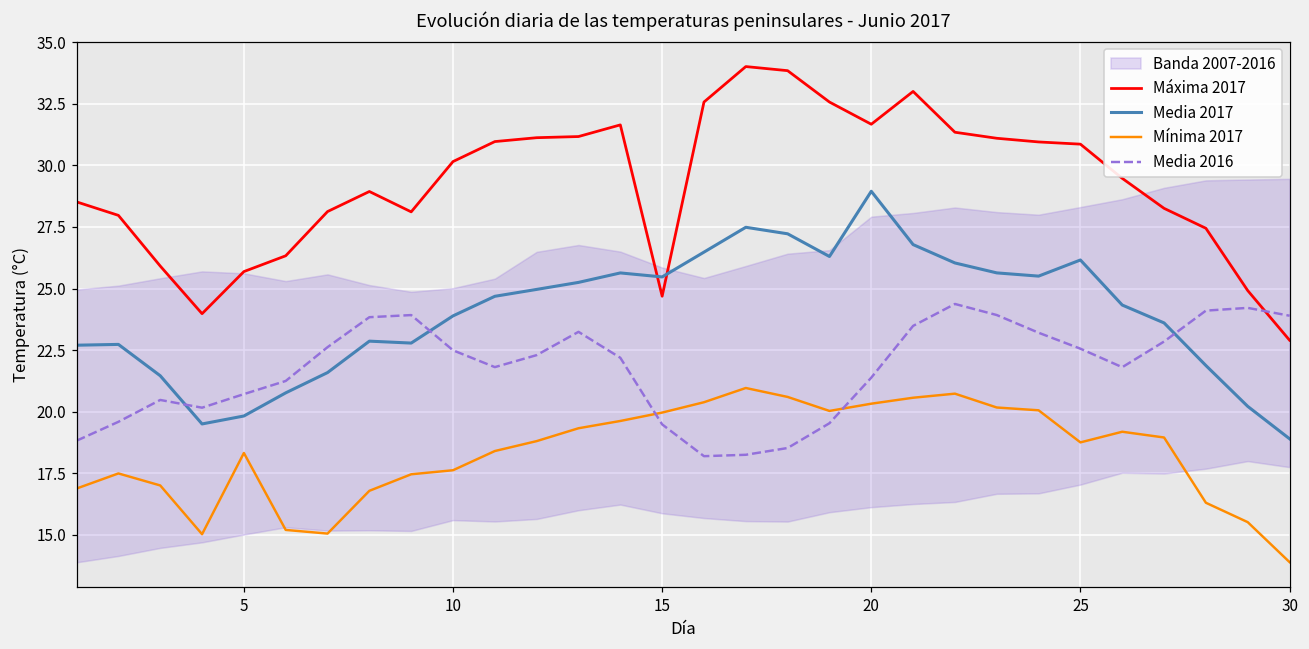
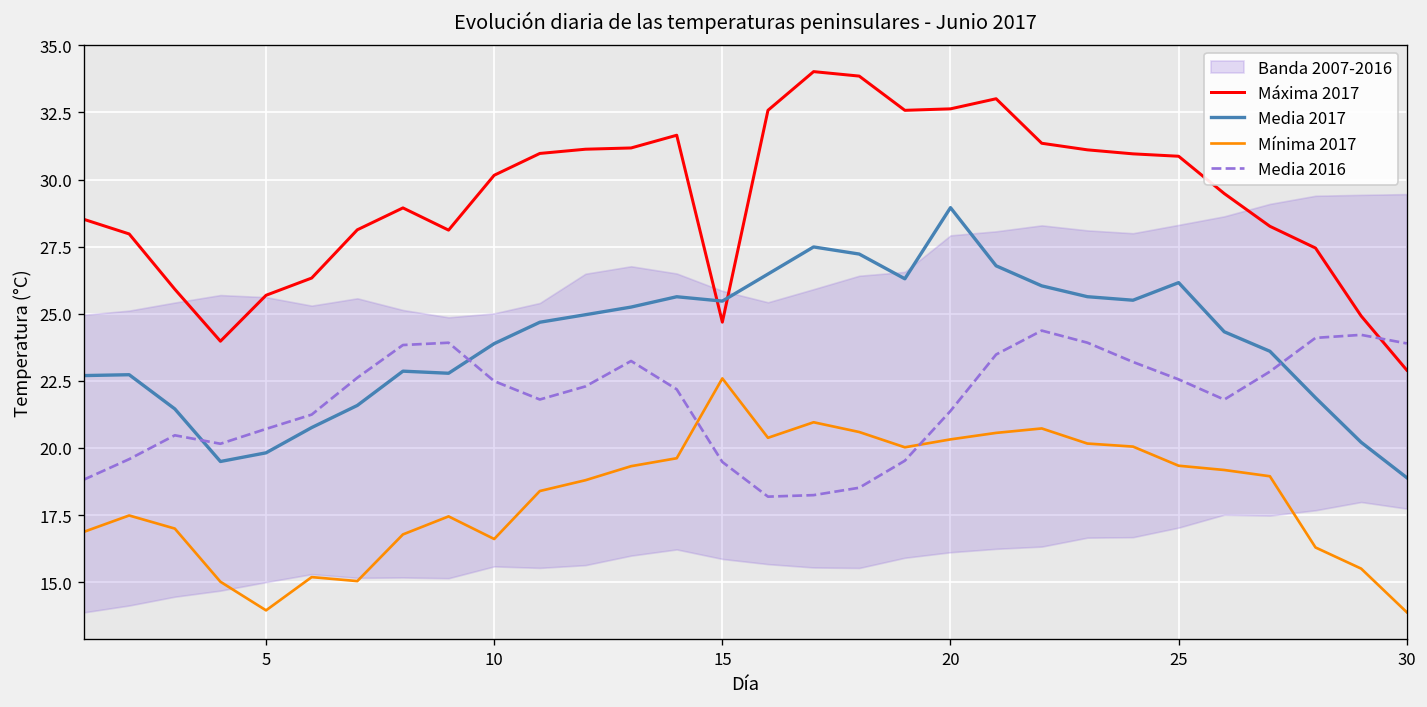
Mínima 2017, 5: 18.3 -> 14.0
Mínima 2017, 10: 17.6 -> 16.6
Mínima 2017, 15: 20.0 -> 22.6
Máxima 2017, 20: 31.7 -> 32.6
Mínima 2017, 25: 18.7 -> 19.3
